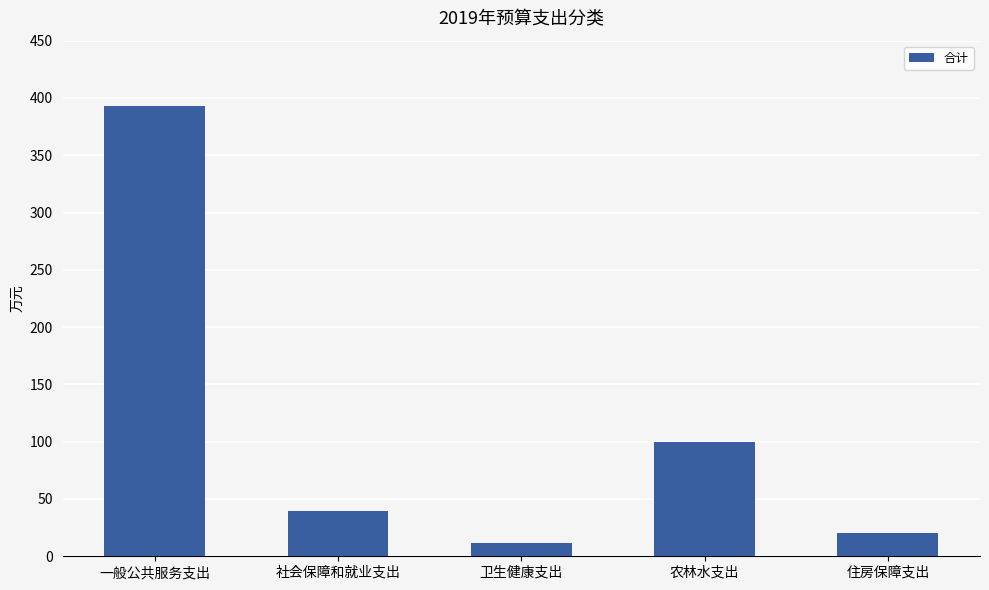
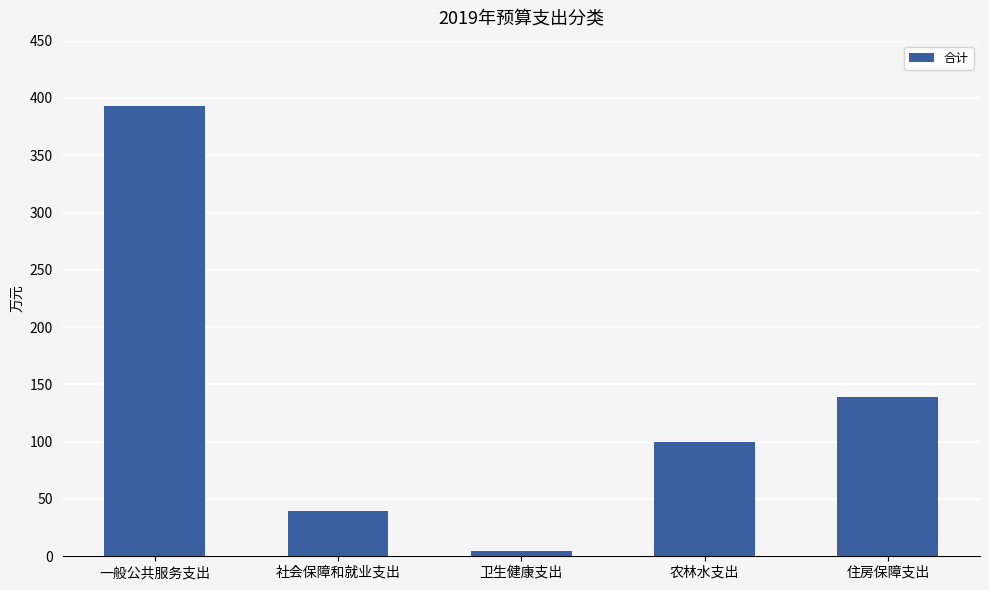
卫生健康支出: 12 -> 5
住房保障支出: 20 -> 139
